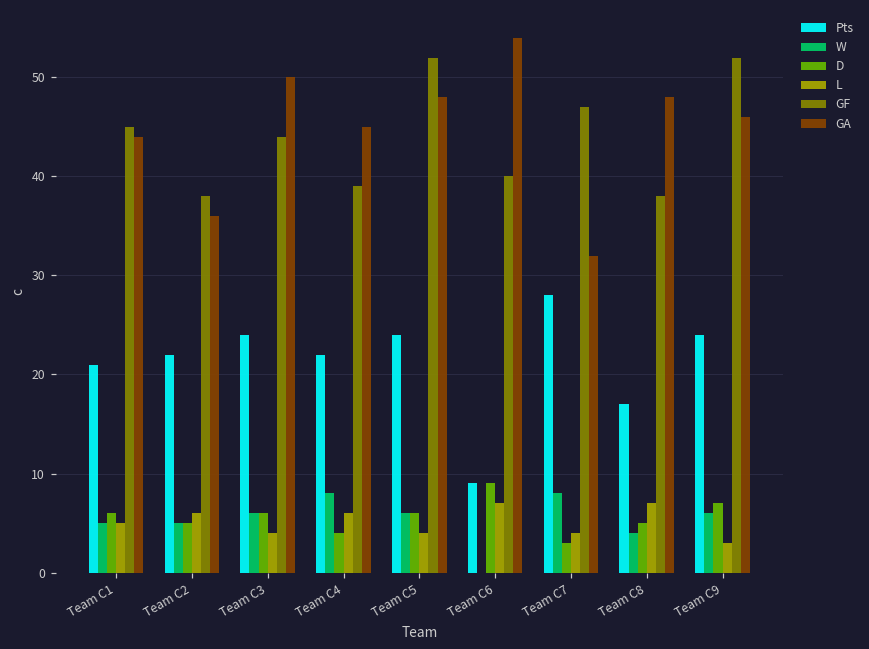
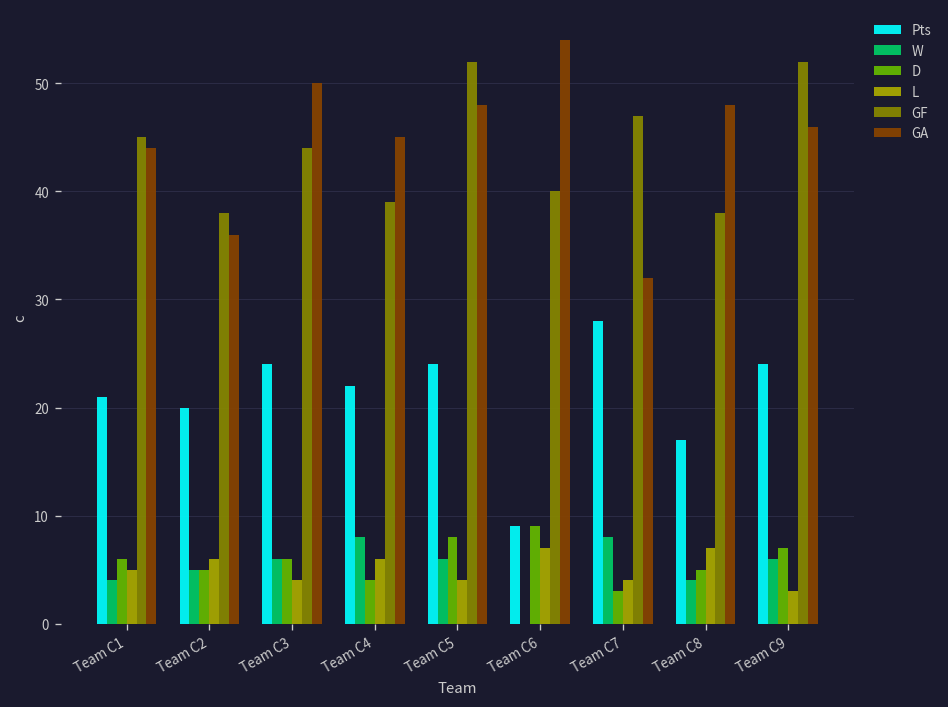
W, Team C1: 5 -> 4
Pts, Team C2: 22 -> 20
D, Team C5: 6 -> 8
